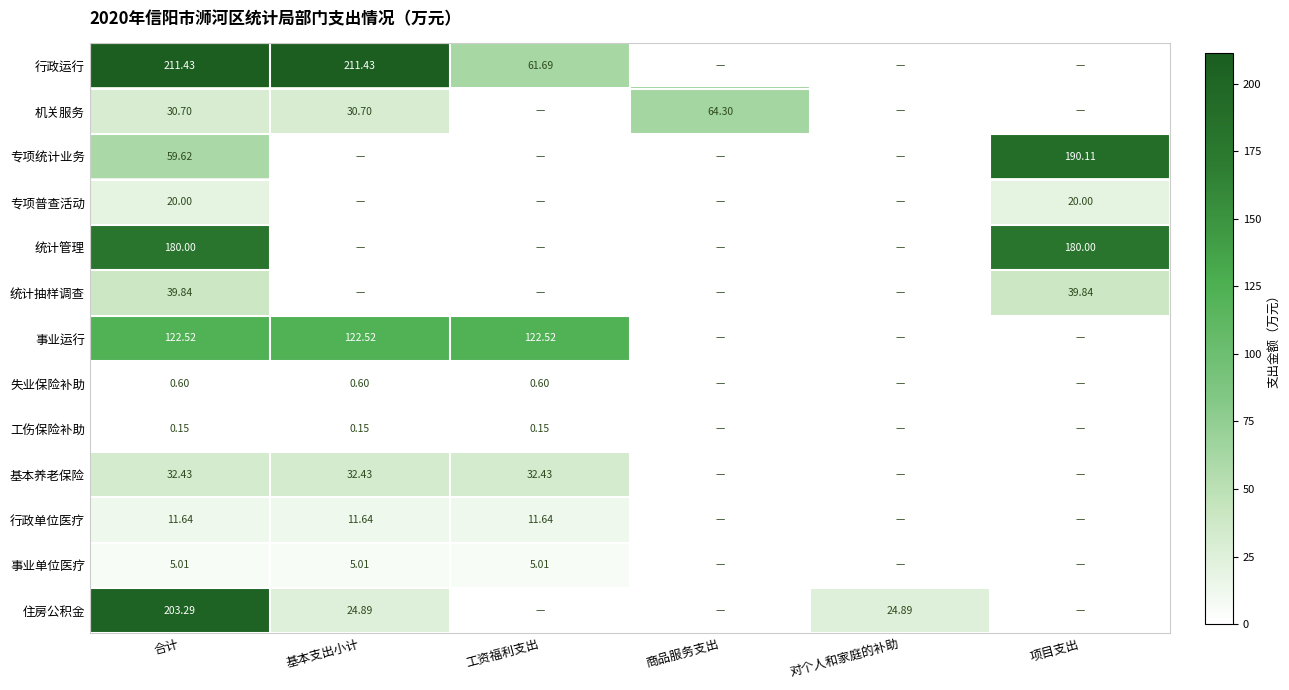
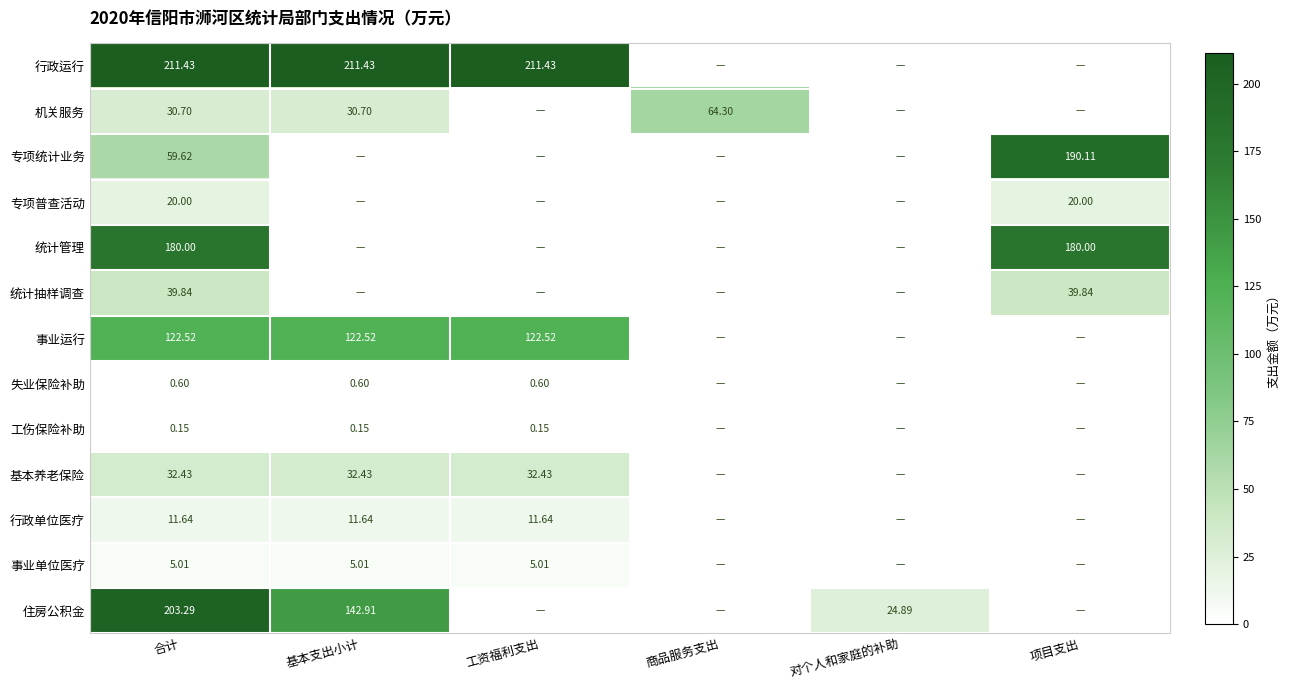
行政运行, 工资福利支出: 61.69 -> 211.43
住房公积金, 基本支出小计: 24.89 -> 142.91
